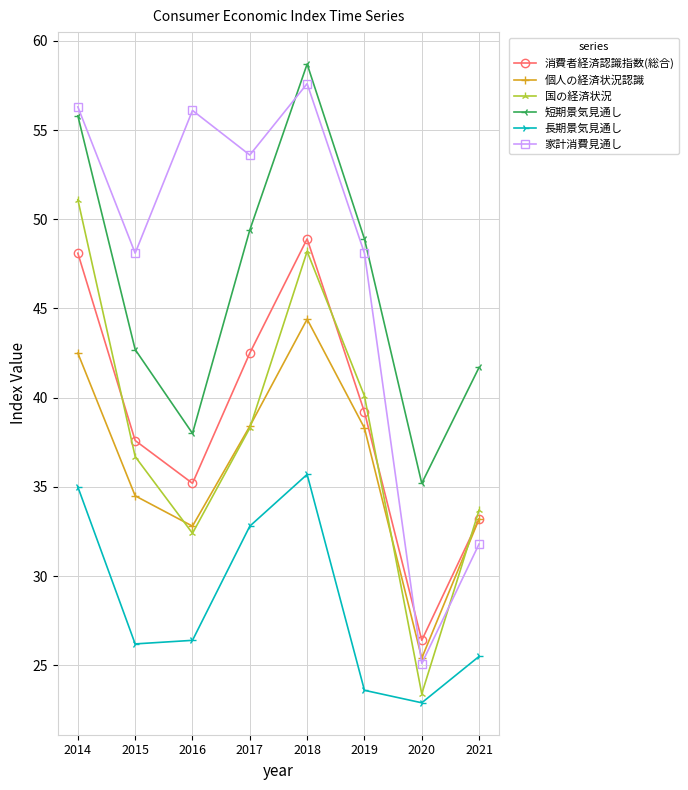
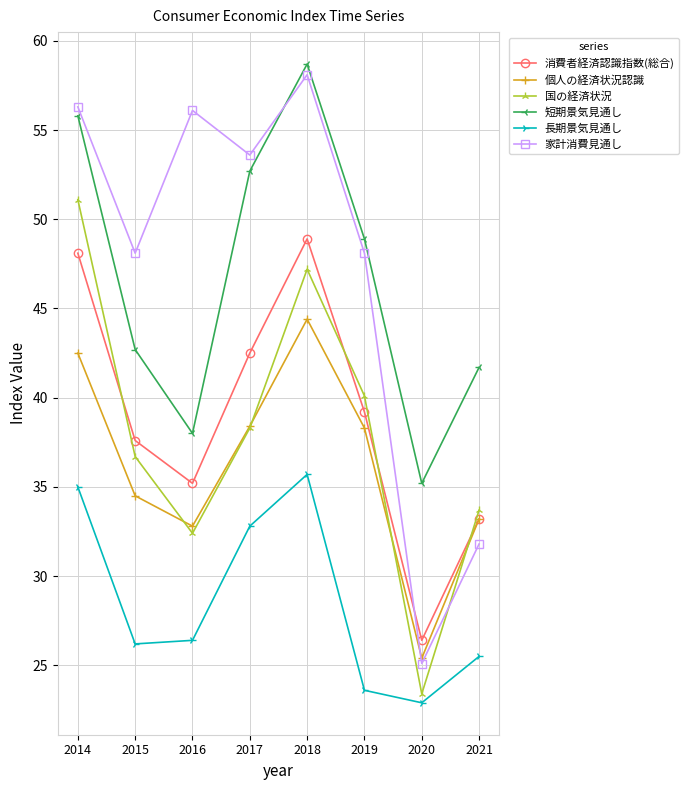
短期景気見通し, 2017: 49.4 -> 52.7
国の経済状況, 2018: 48.2 -> 47.2
家計消費見通し, 2018: 57.6 -> 58.1
